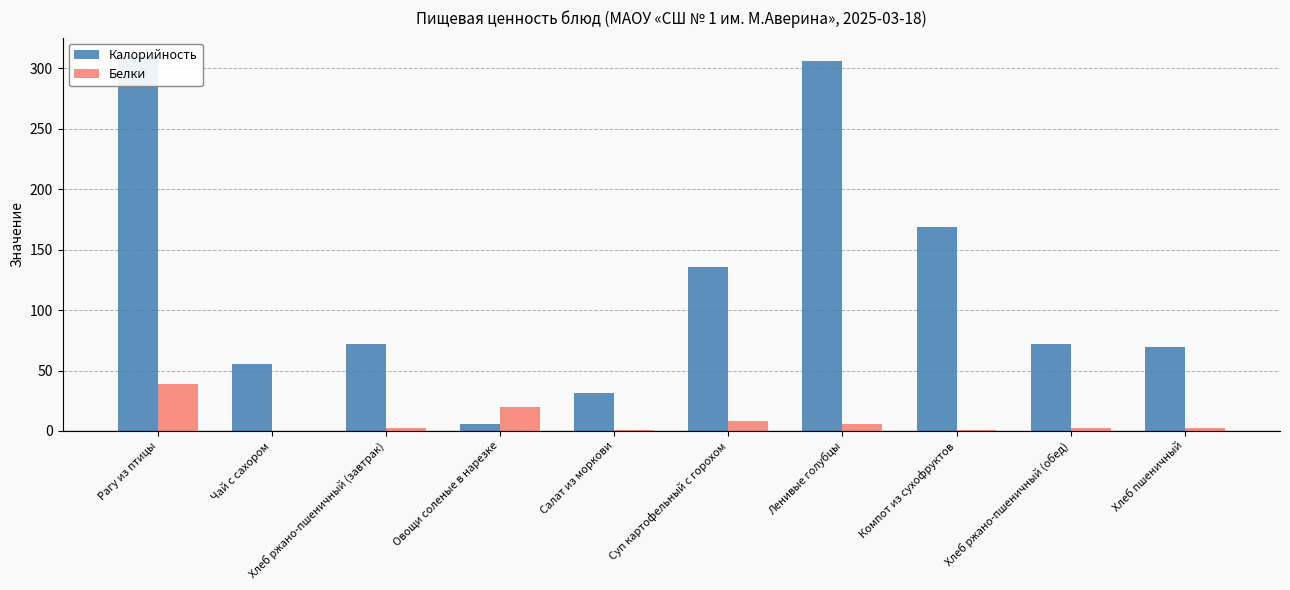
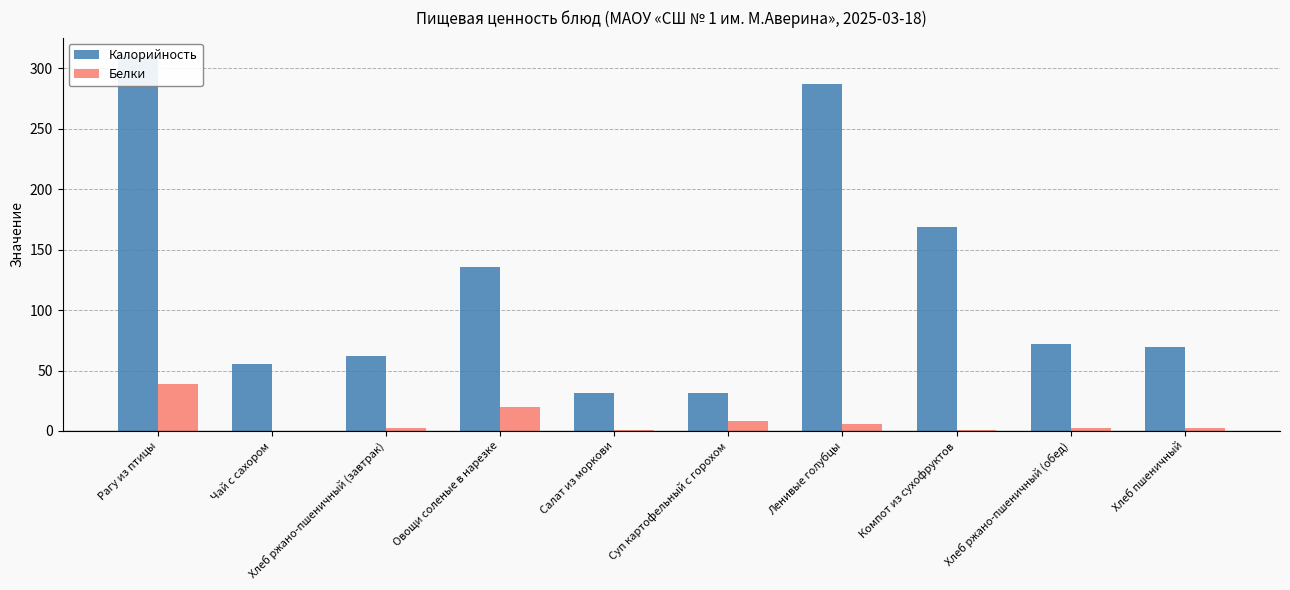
Калорийность, Хлеб ржано-пшеничный (завтрак): 72 -> 62
Калорийность, Овощи соленые в нарезке: 6 -> 136
Калорийность, Суп картофельный с горохом: 135 -> 32
Калорийность, Ленивые голубцы: 306 -> 287
